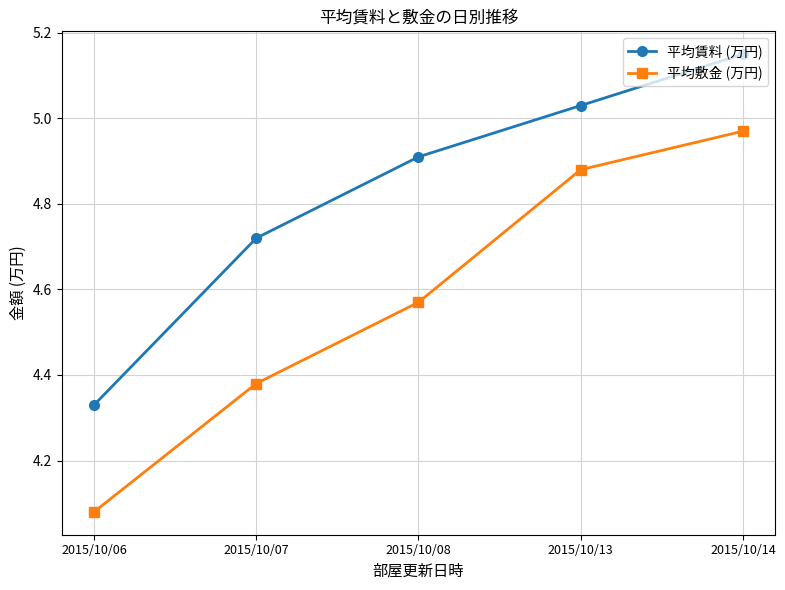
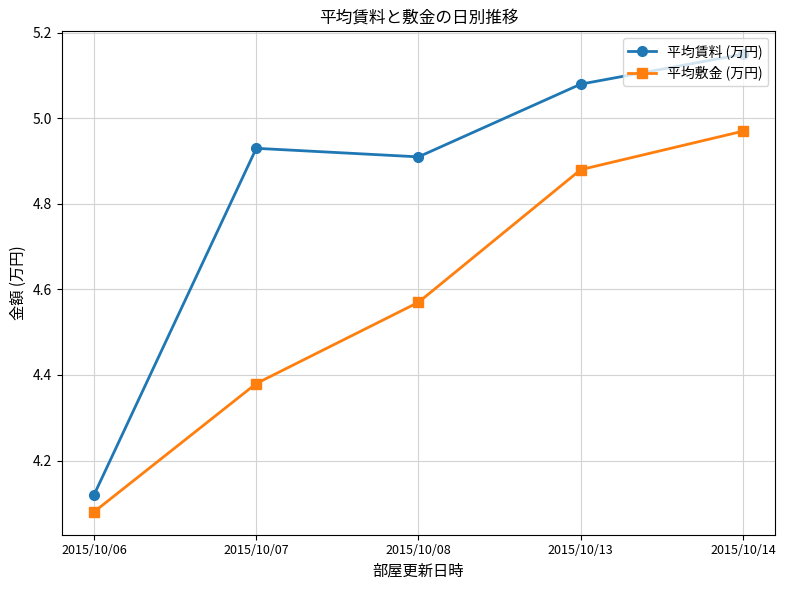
平均賃料 (万円), 2015/10/06: 4.33 -> 4.12
平均賃料 (万円), 2015/10/07: 4.72 -> 4.93
平均賃料 (万円), 2015/10/13: 5.03 -> 5.08
